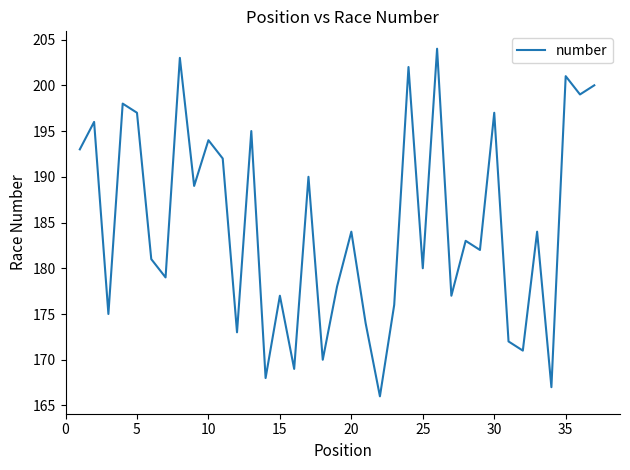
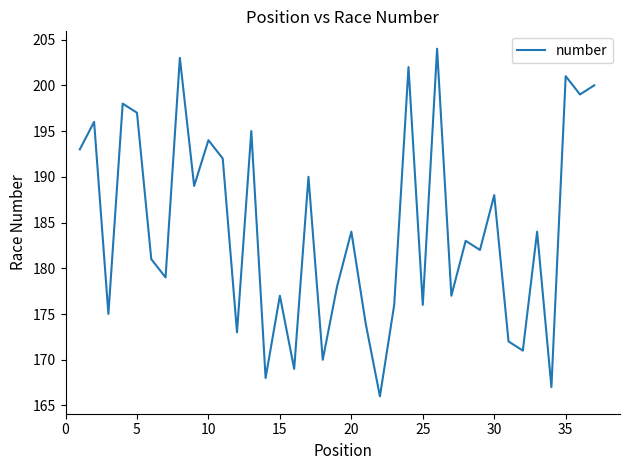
25: 180 -> 176
30: 197 -> 188
